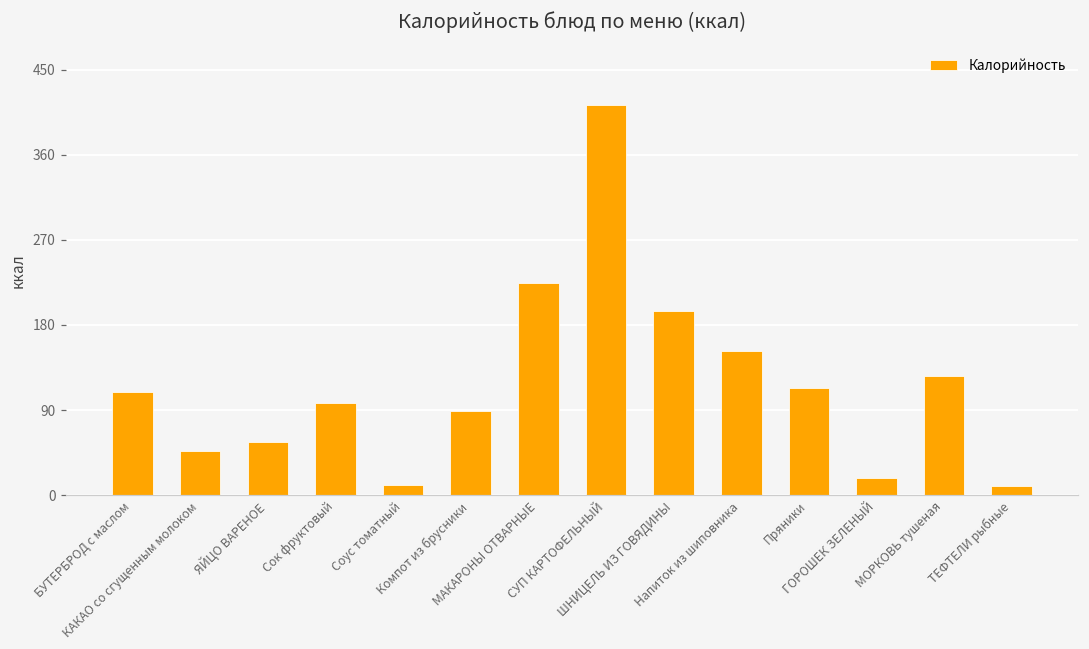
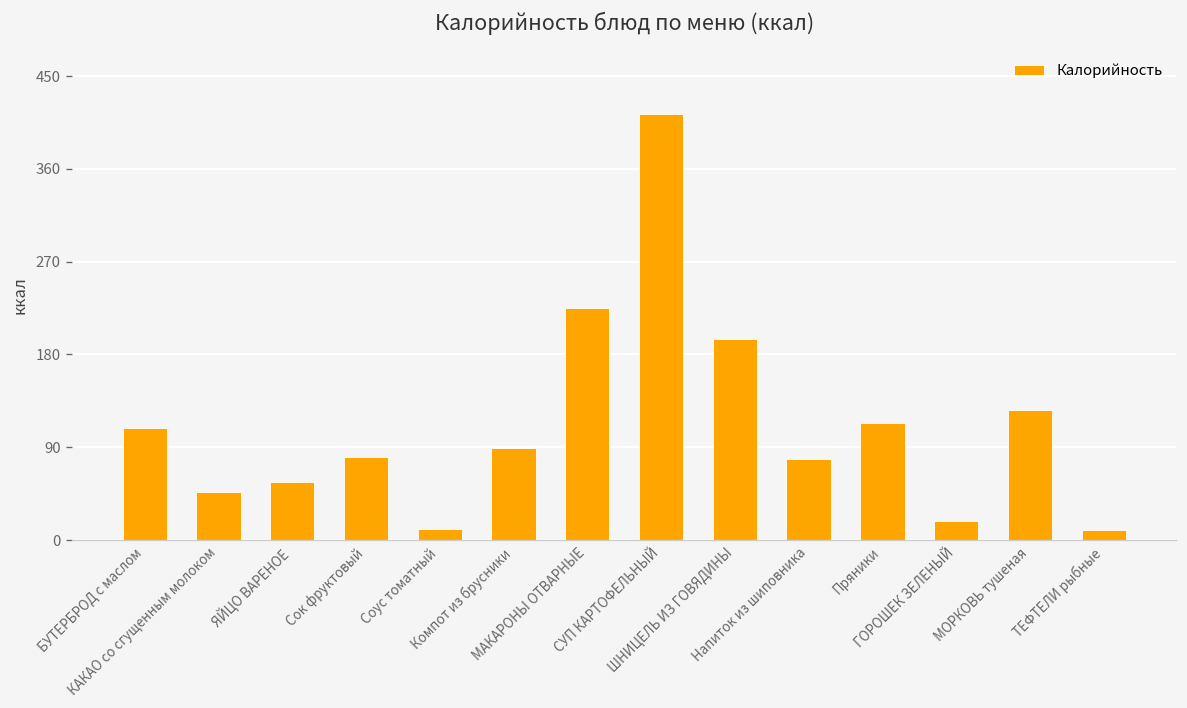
Сок фруктовый: 100 -> 80
Напиток из шиповника: 150 -> 80
